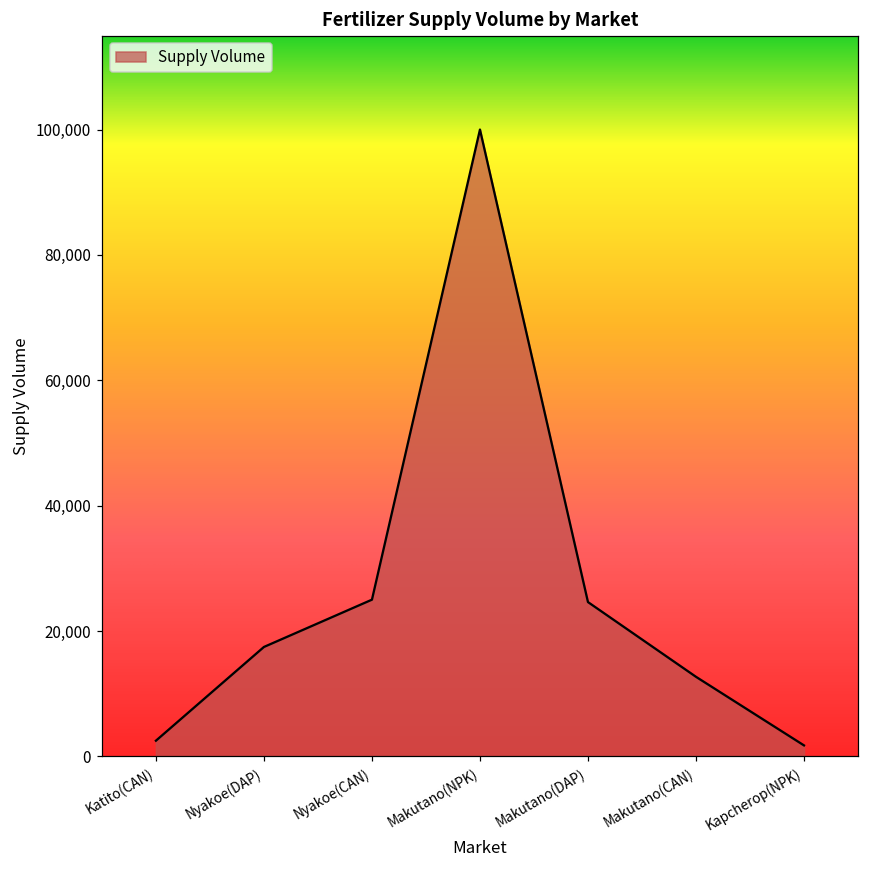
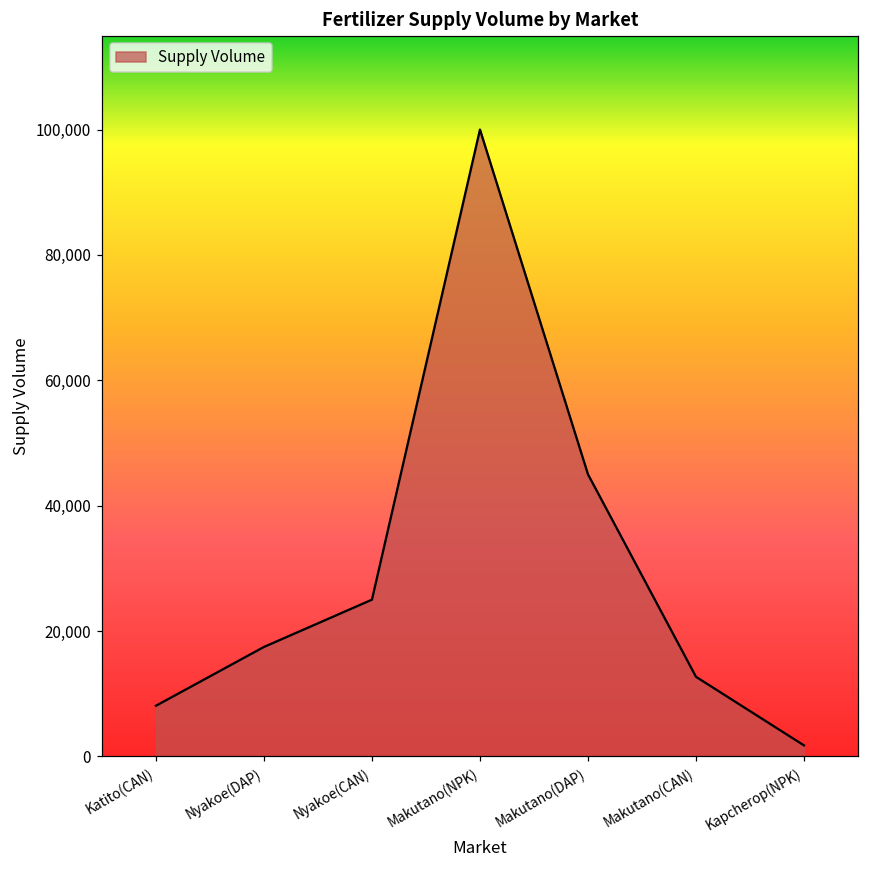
Katito(CAN): 3,000 -> 8,000
Makutano(DAP): 25,000 -> 45,000
